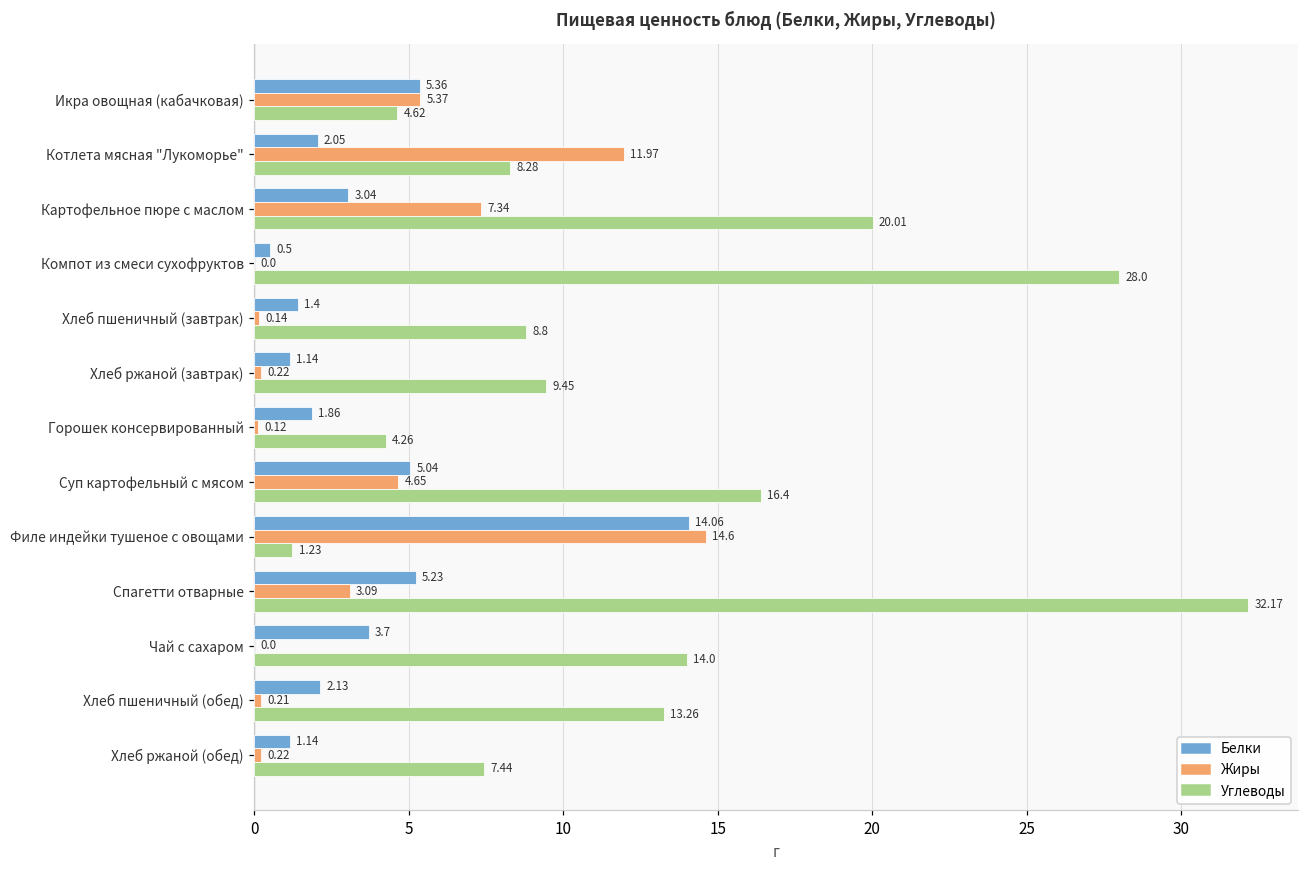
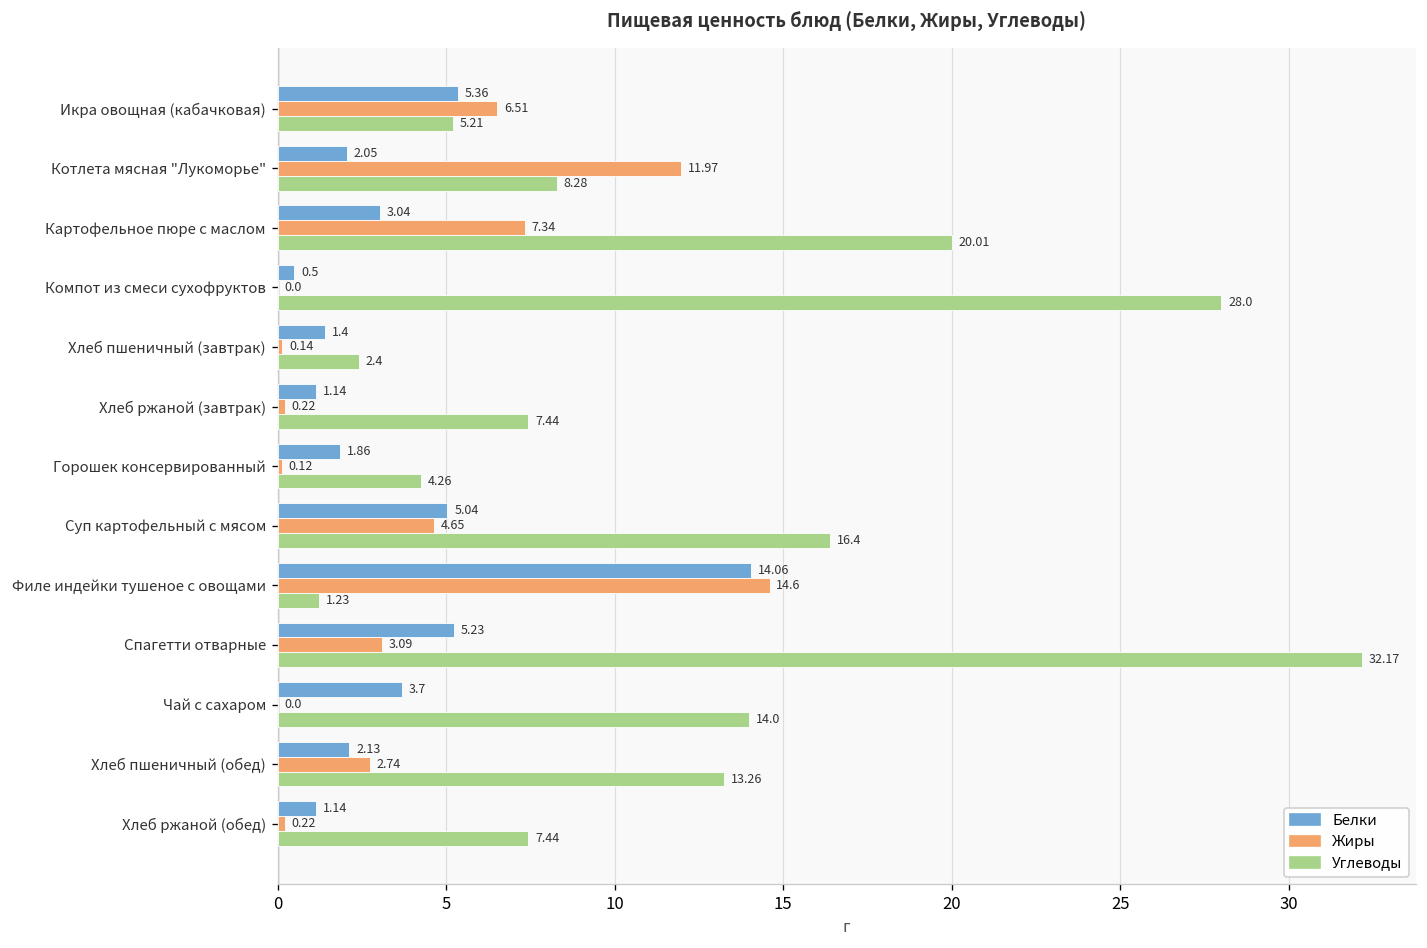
Жиры, Икра овощная (кабачковая): 5.37 -> 6.51
Углеводы, Икра овощная (кабачковая): 4.62 -> 5.21
Углеводы, Хлеб пшеничный (завтрак): 8.8 -> 2.4
Углеводы, Хлеб ржаной (завтрак): 9.45 -> 7.44
Жиры, Хлеб пшеничный (обед): 0.21 -> 2.74
